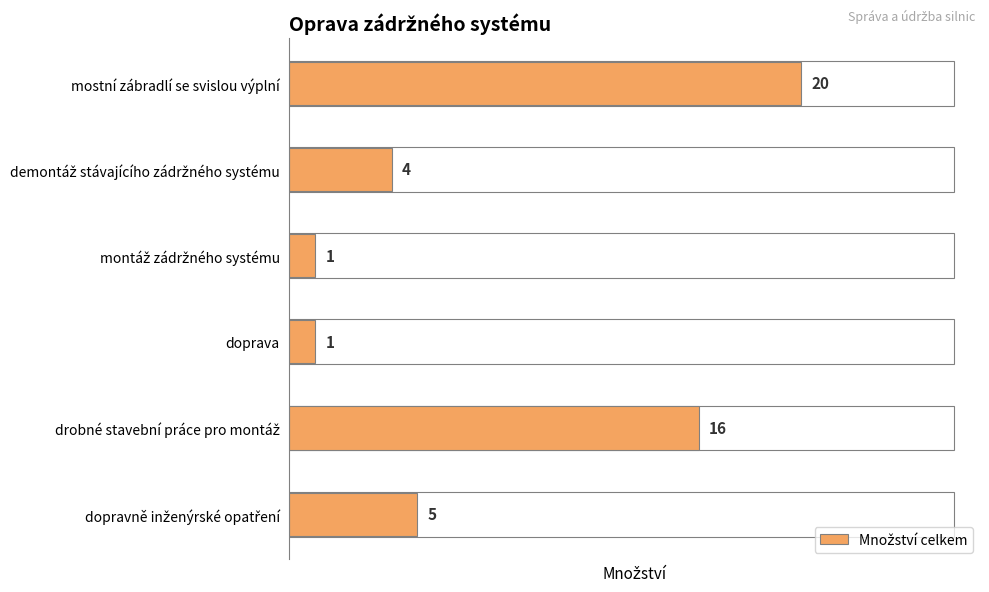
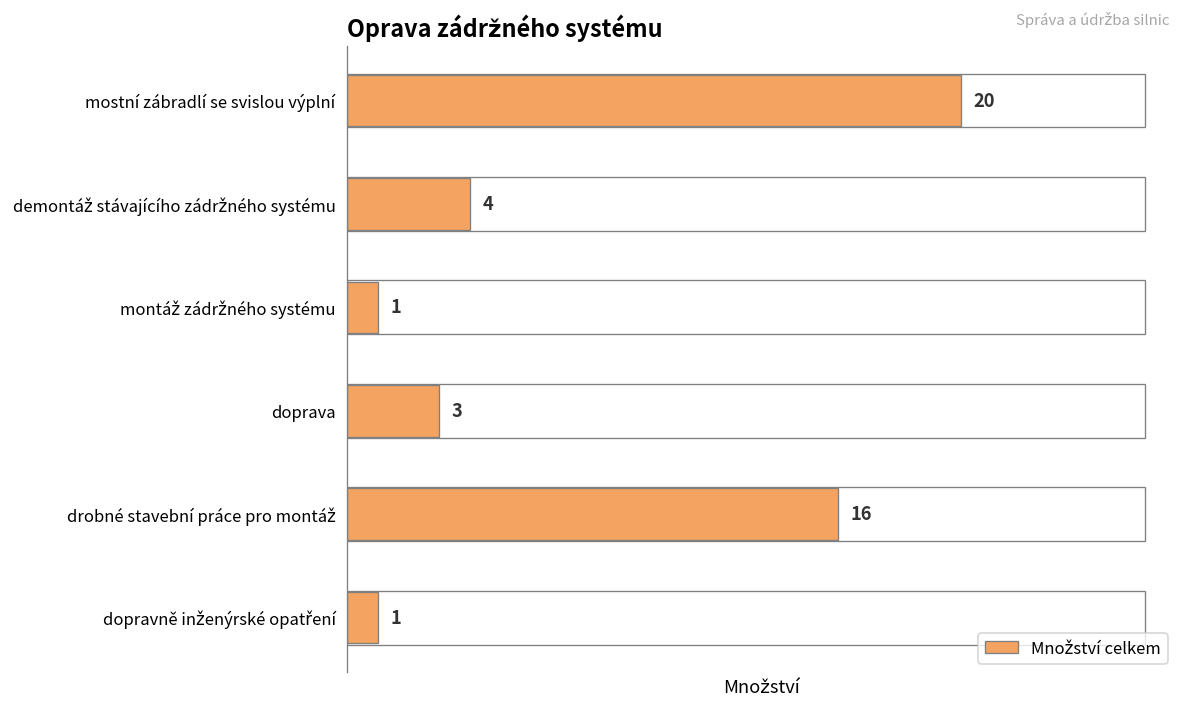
doprava: 1 -> 3
dopravně inženýrské opatření: 5 -> 1
